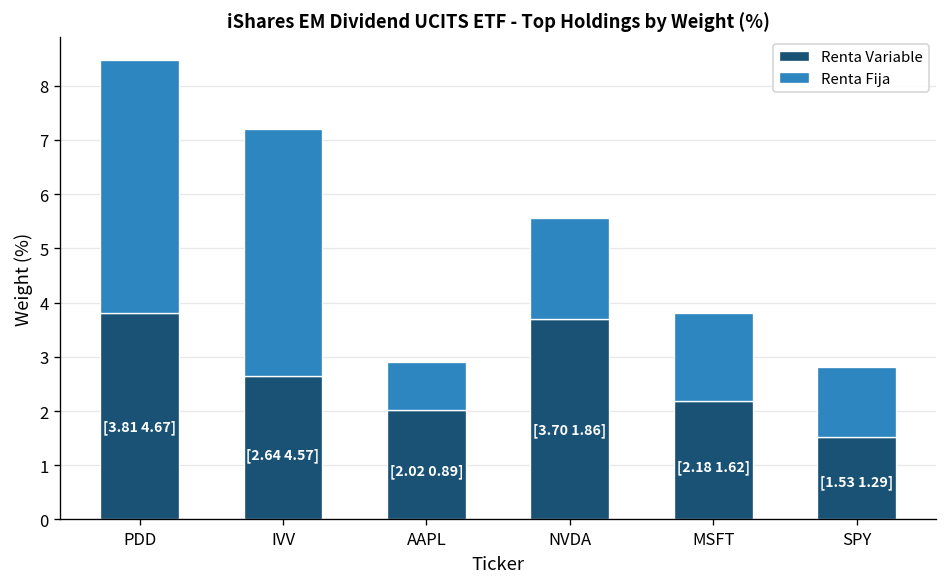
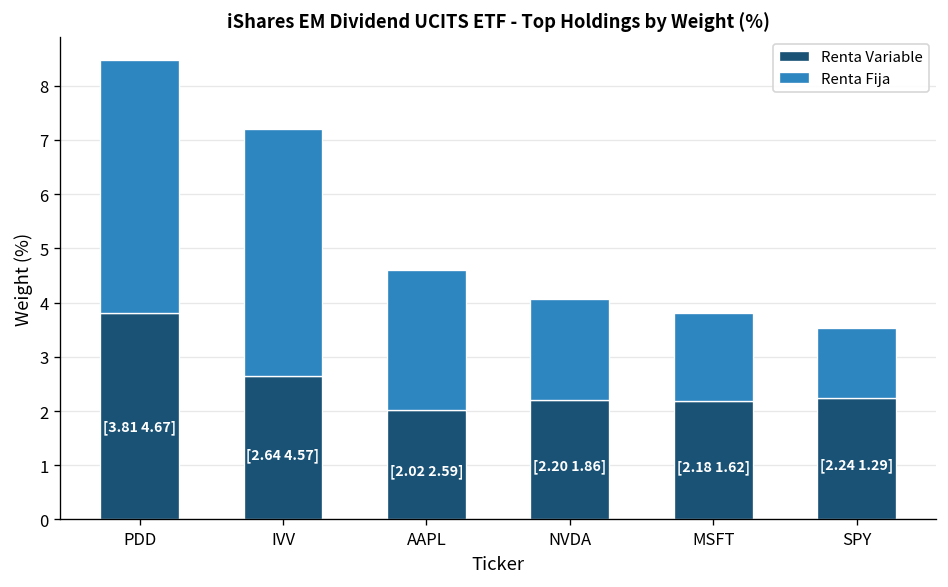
Renta Fija, AAPL: 0.89] -> 2.59]
Renta Variable, NVDA: 3.70 -> 2.20
Renta Variable, SPY: 1.53 -> 2.24
